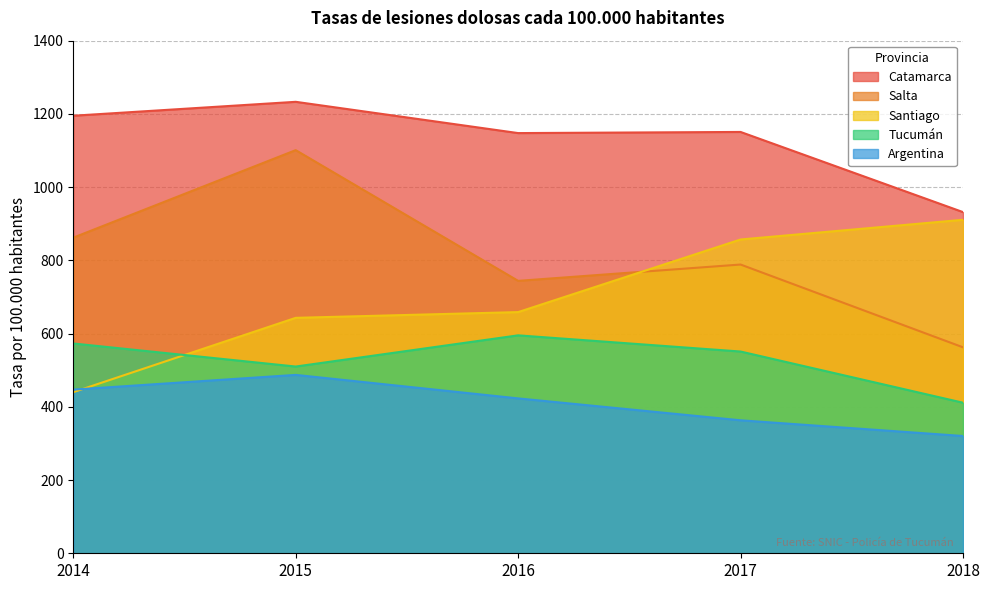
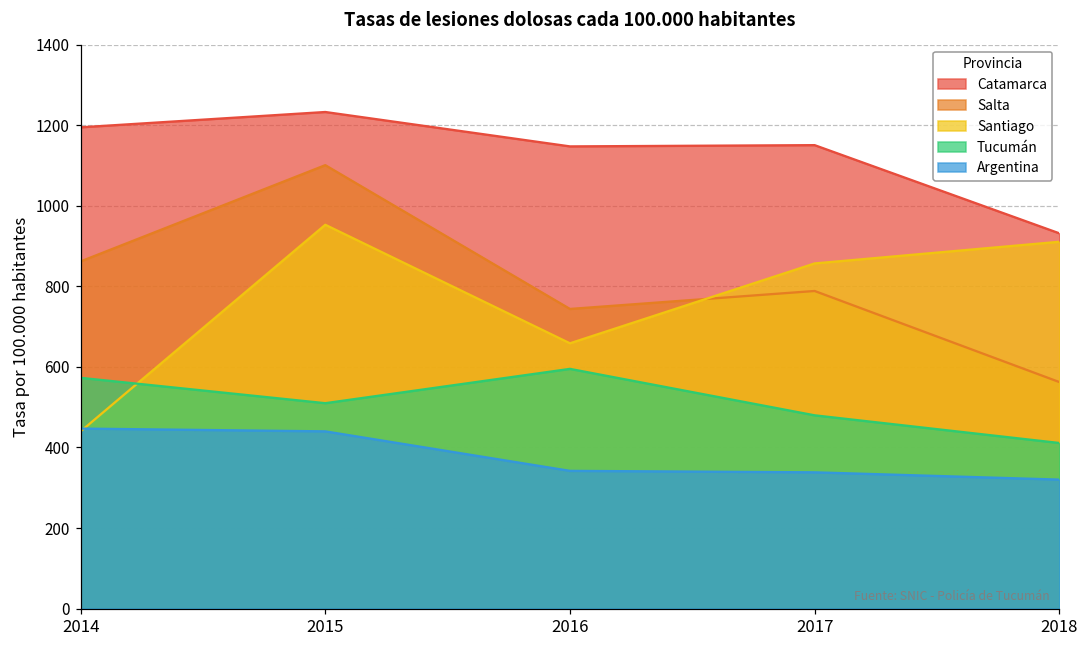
Santiago, 2015: 640 -> 950
Argentina, 2015: 490 -> 440
Argentina, 2016: 420 -> 340
Tucumán, 2017: 550 -> 480
Argentina, 2017: 360 -> 340
